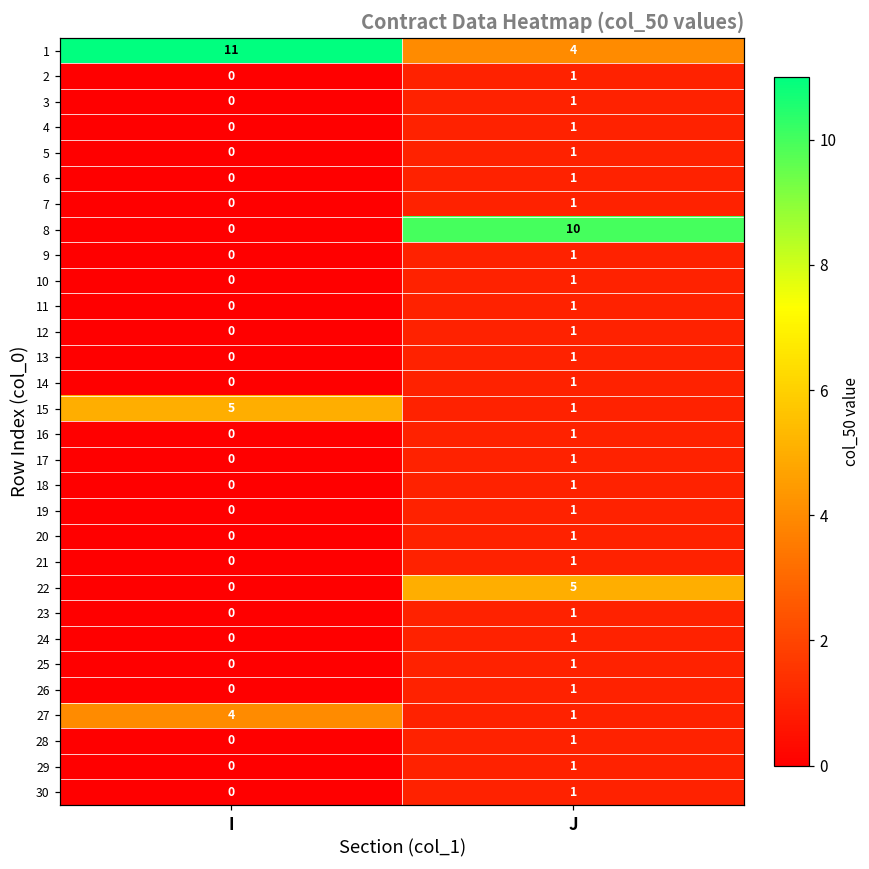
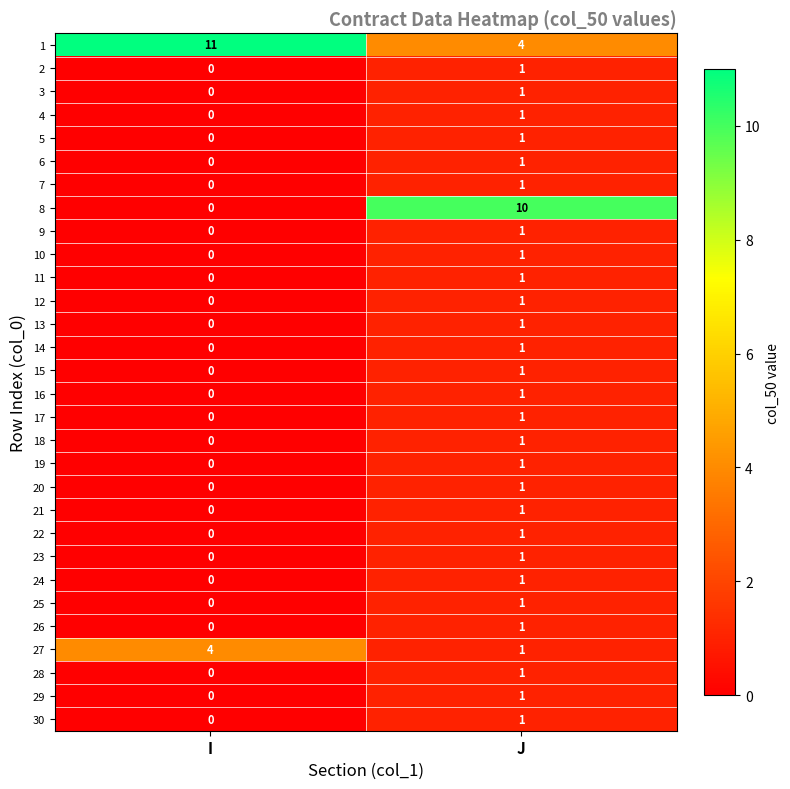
15, I: 5 -> 0
22, J: 5 -> 1
